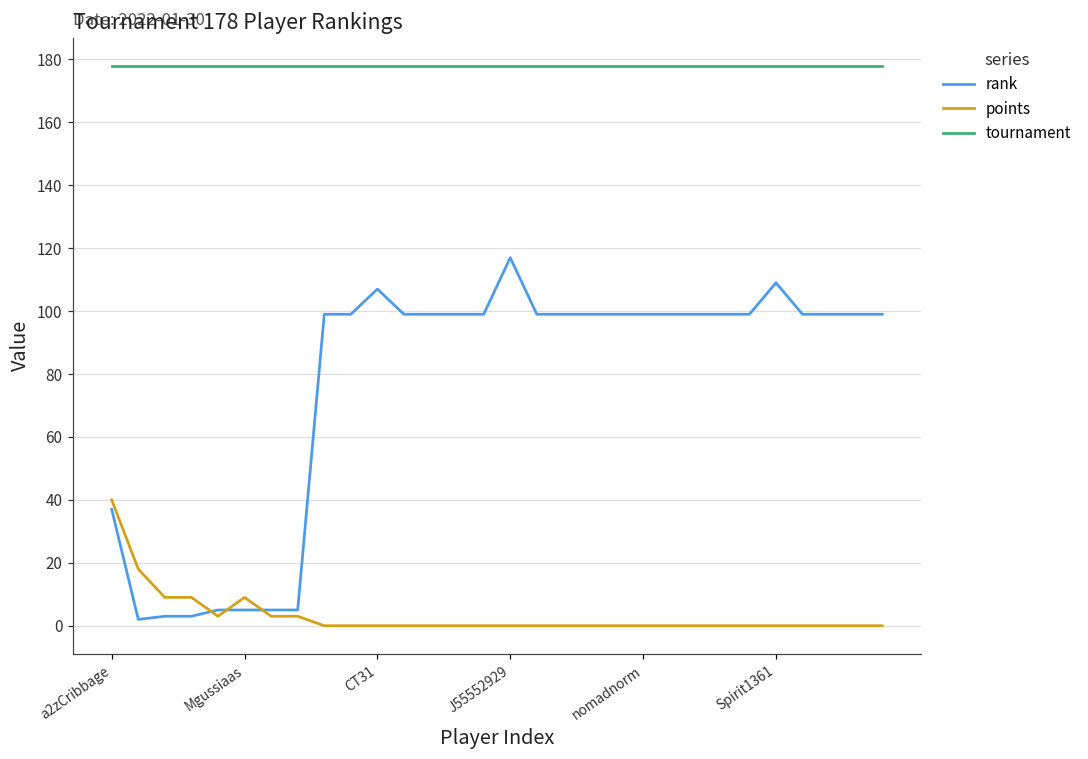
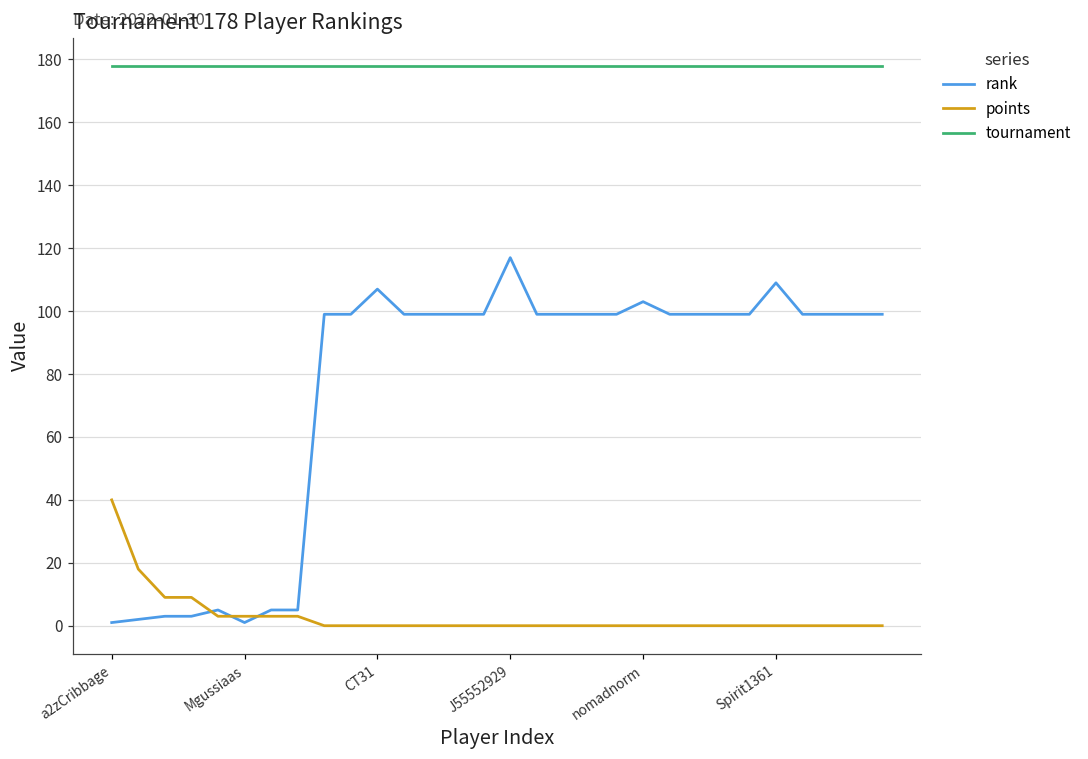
rank, a2zCribbage: 37 -> 1
rank, Mgussiaas: 5 -> 1
points, Mgussiaas: 9 -> 3
rank, nomadnorm: 99 -> 103
